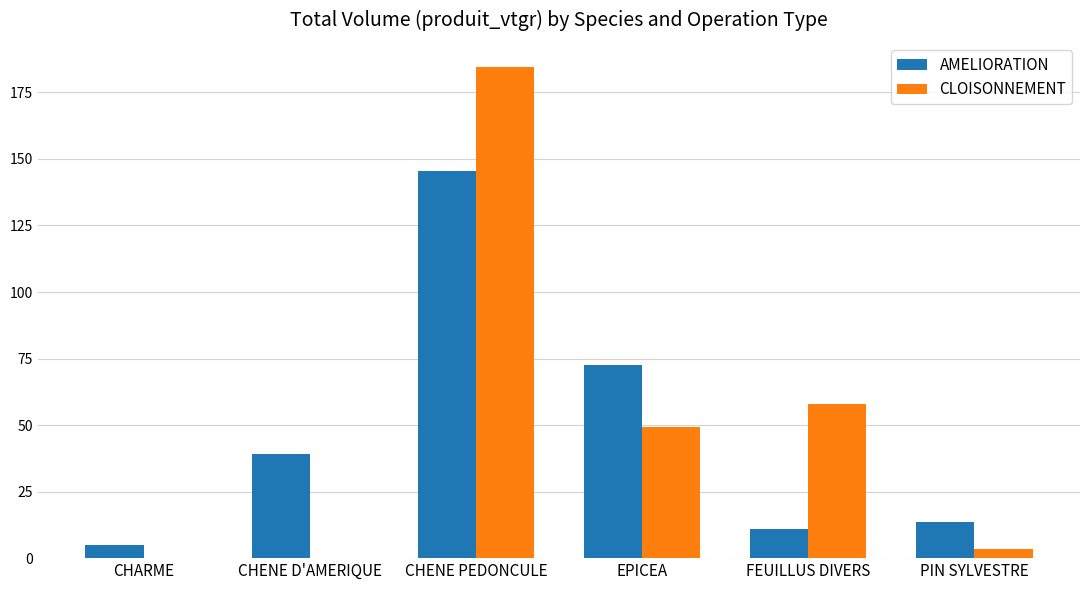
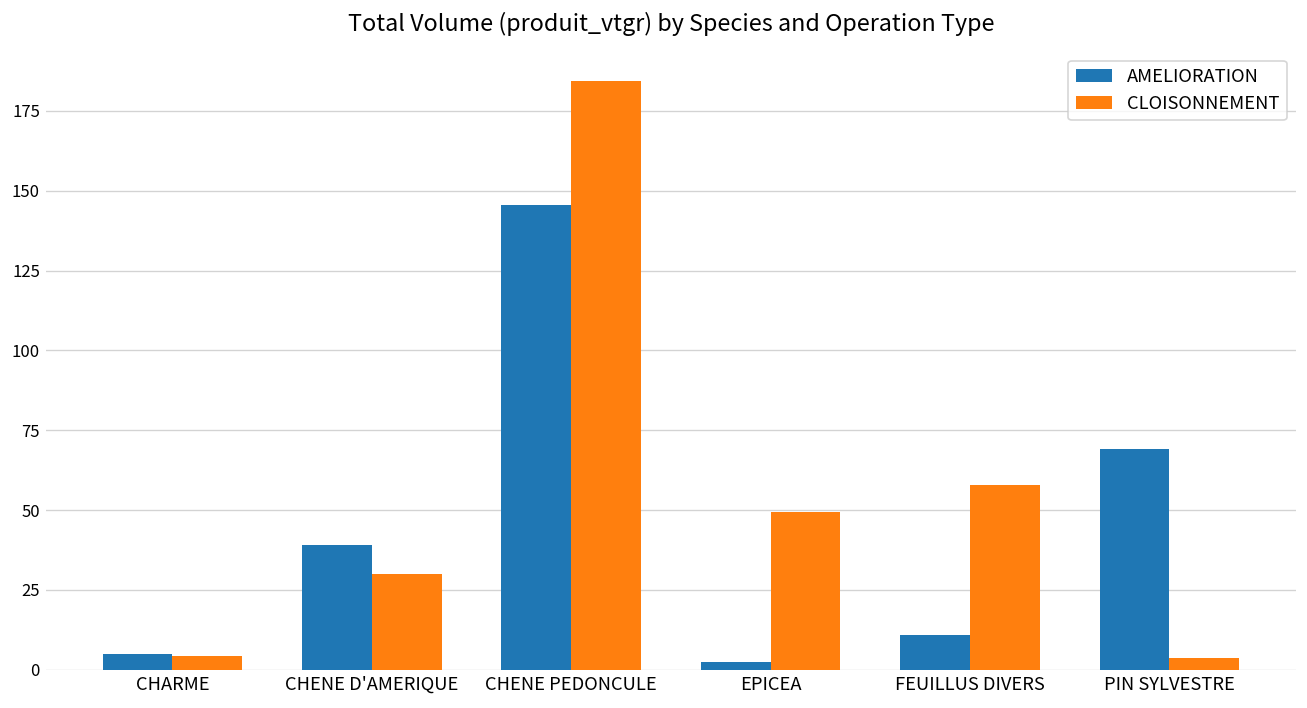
CLOISONNEMENT, CHARME: 0 -> 4
CLOISONNEMENT, CHENE D'AMERIQUE: 0 -> 30
AMELIORATION, EPICEA: 72 -> 3
AMELIORATION, PIN SYLVESTRE: 14 -> 69
